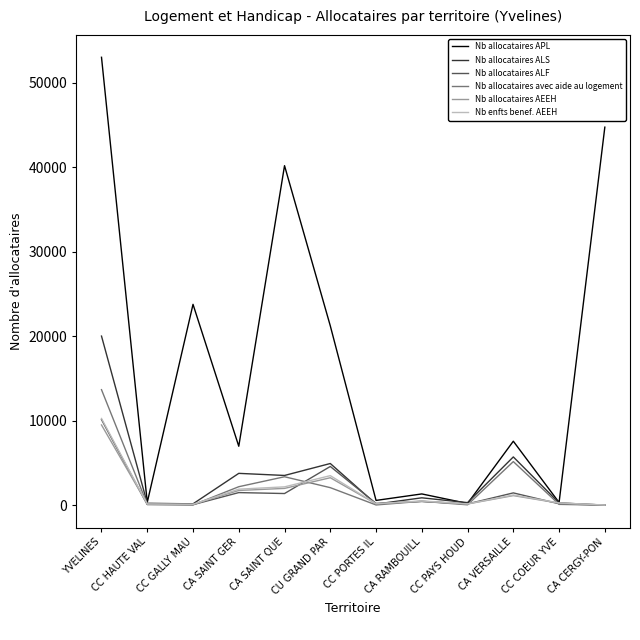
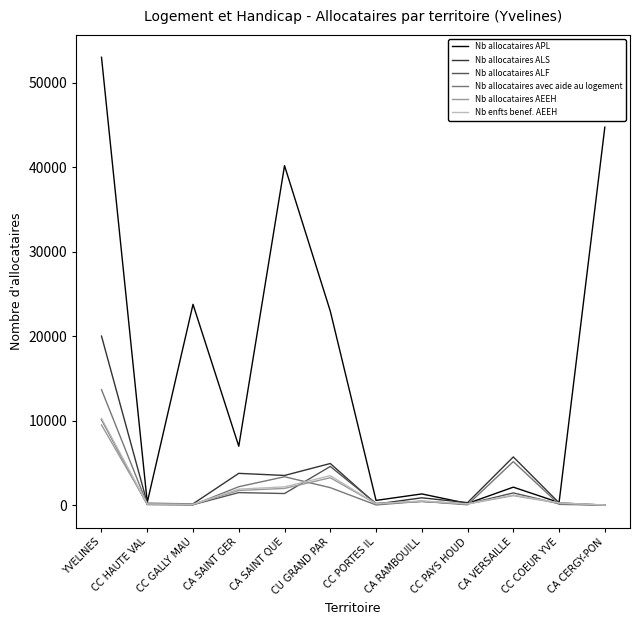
Nb allocataires APL, CU GRAND PAR: 21000 -> 23000
Nb allocataires APL, CA VERSAILLE: 8000 -> 2000
